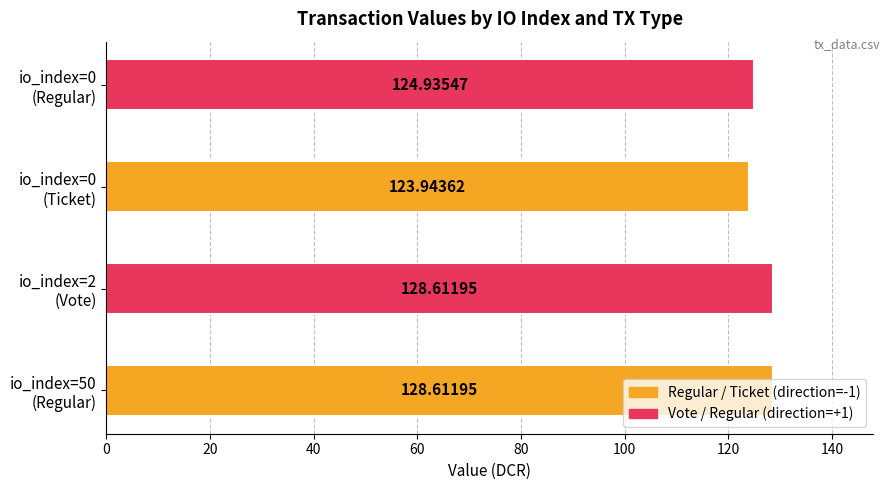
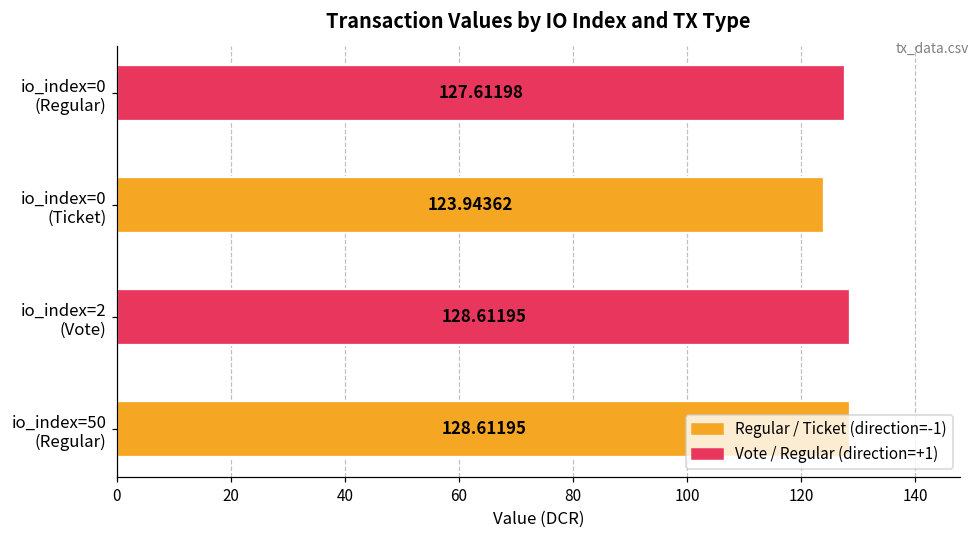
io_index=0 (Regular): 124.93547 -> 127.61198
